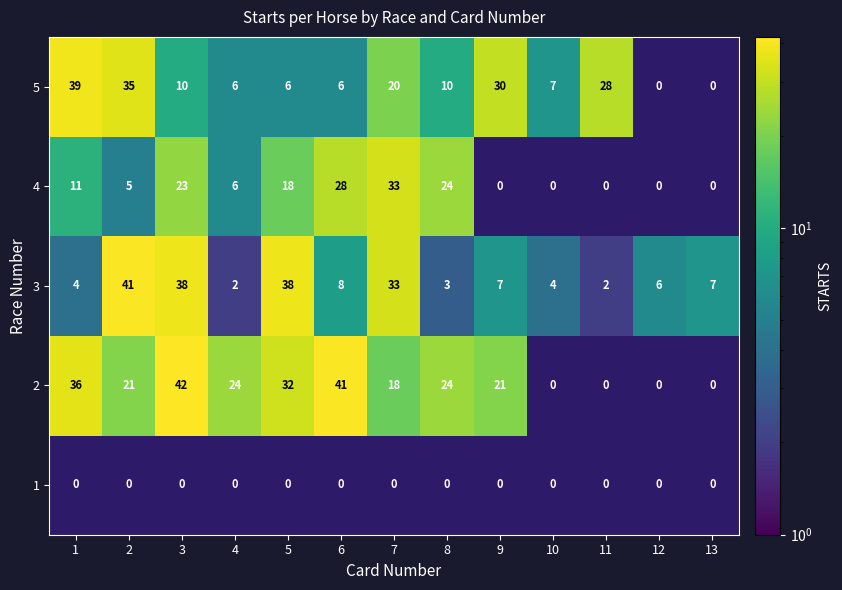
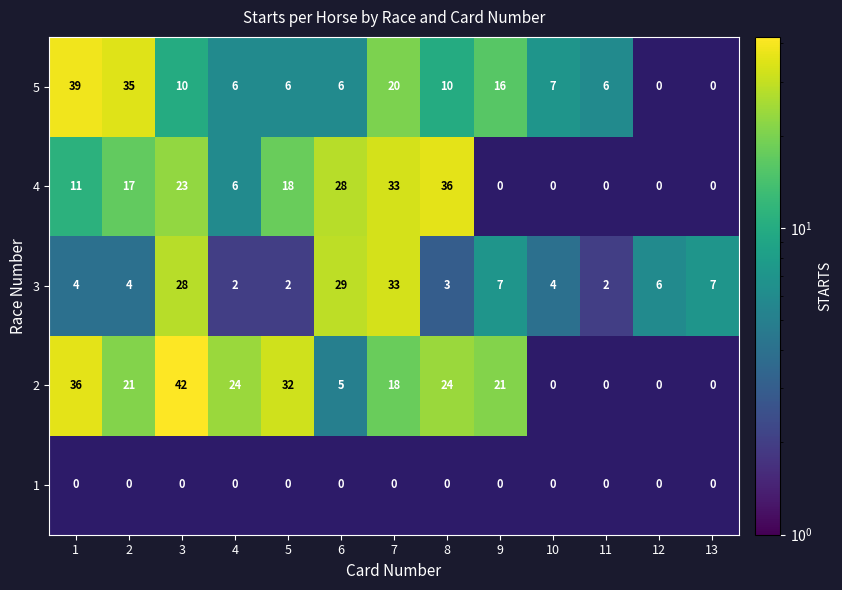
5, 9: 30 -> 16
5, 11: 28 -> 6
4, 2: 5 -> 17
4, 8: 24 -> 36
3, 2: 41 -> 4
3, 3: 38 -> 28
3, 5: 38 -> 2
3, 6: 8 -> 29
2, 6: 41 -> 5
